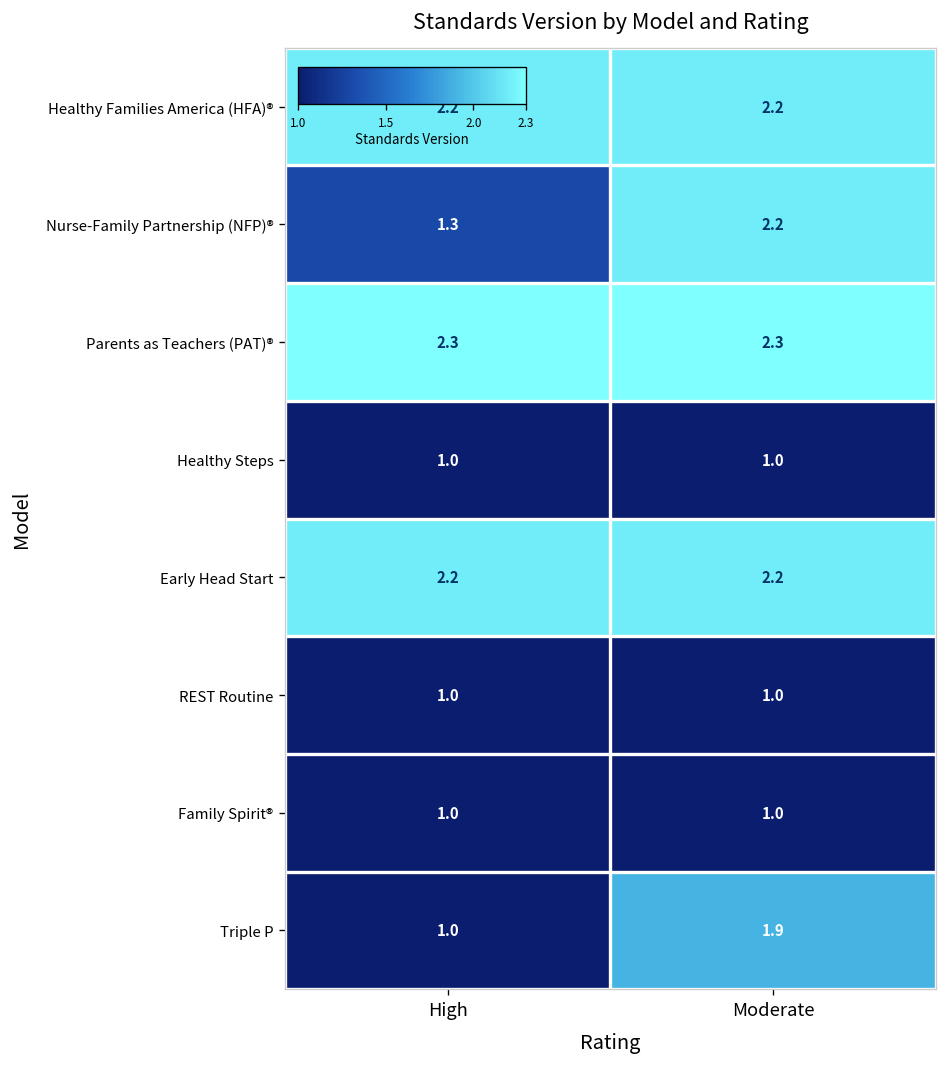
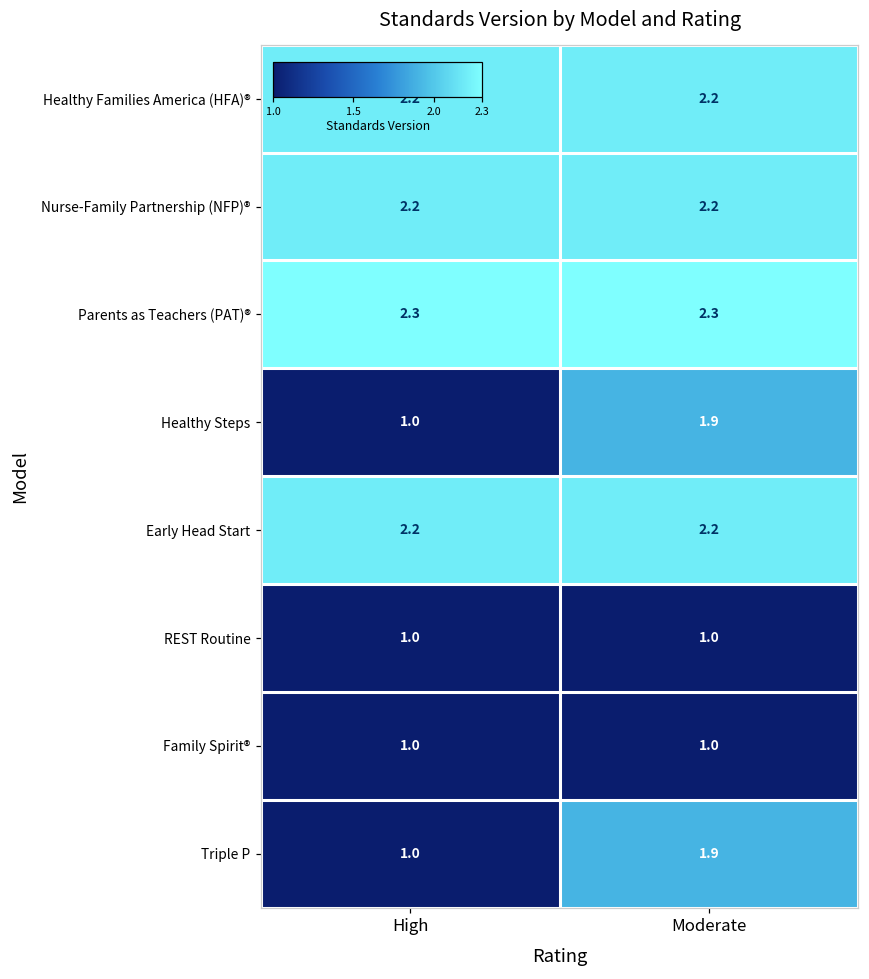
Nurse-Family Partnership (NFP)®, High: 1.3 -> 2.2
Healthy Steps, Moderate: 1.0 -> 1.9
